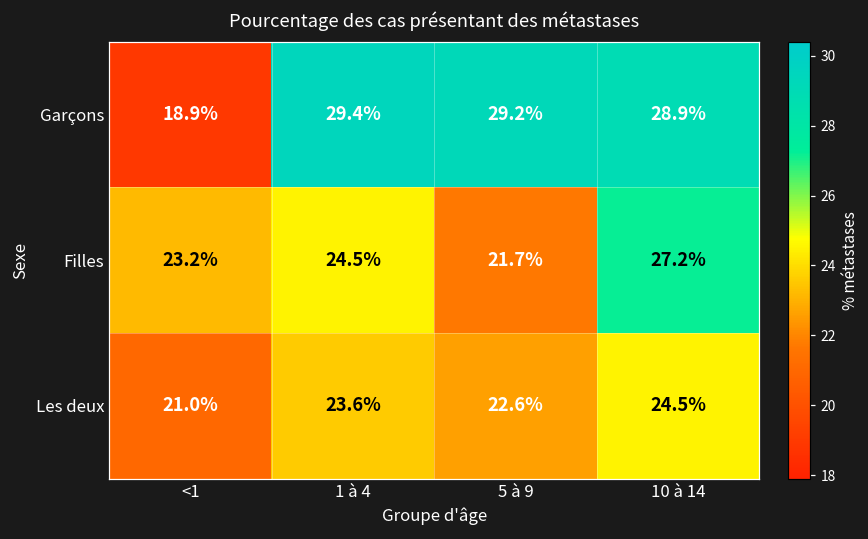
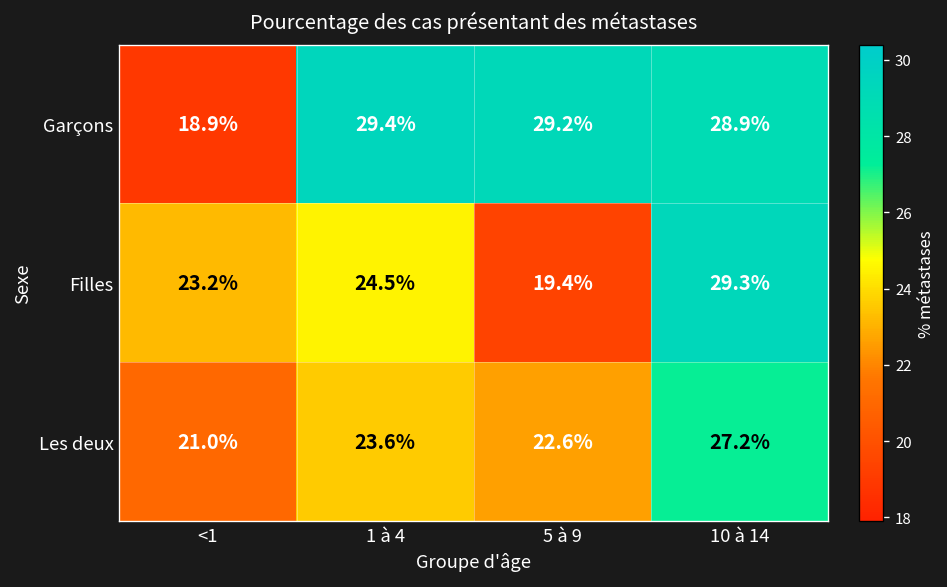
Filles, 5 à 9: 21.7% -> 19.4%
Filles, 10 à 14: 27.2% -> 29.3%
Les deux, 10 à 14: 24.5% -> 27.2%
